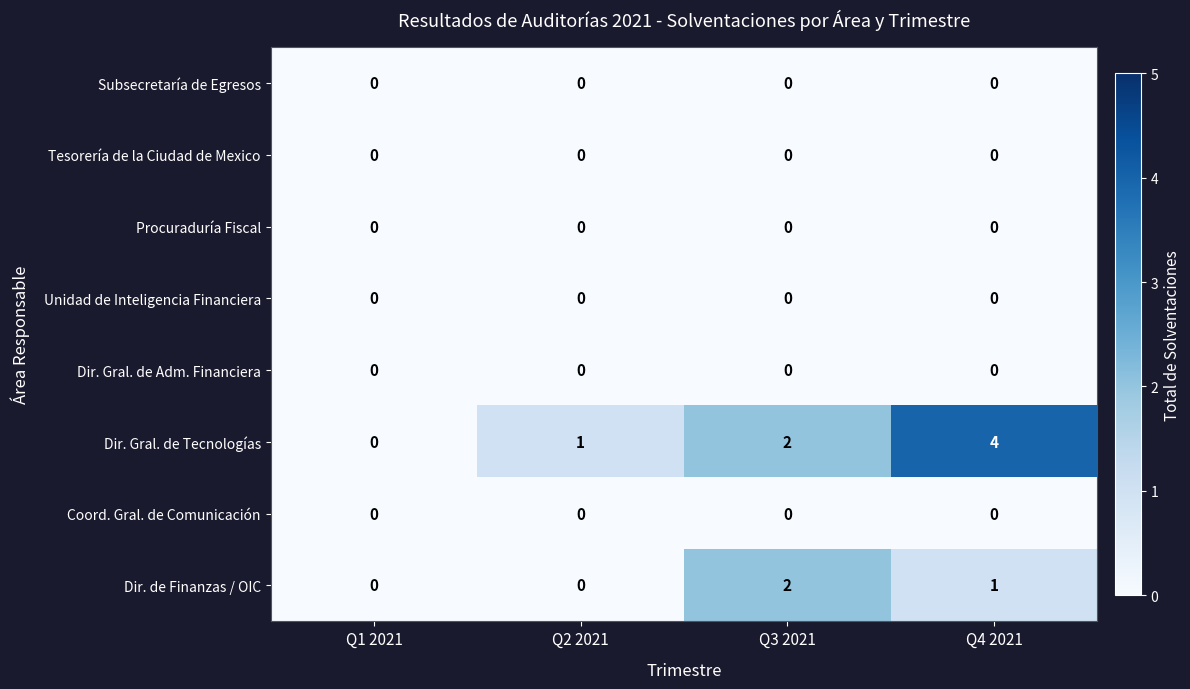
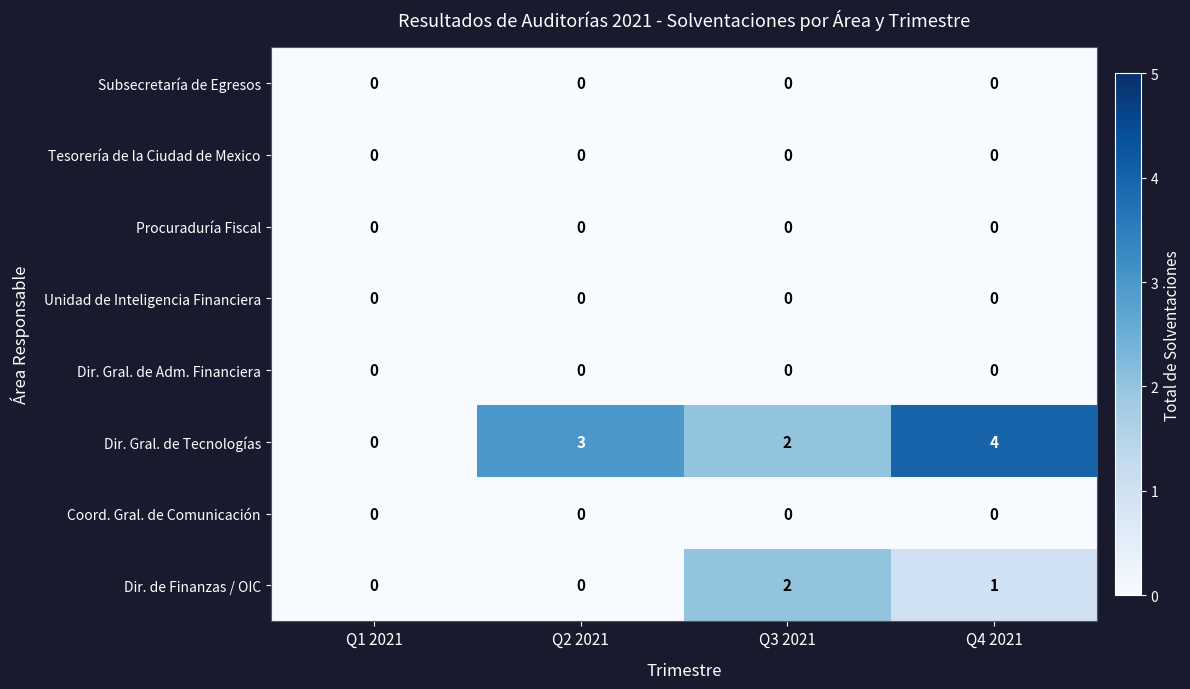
Dir. Gral. de Tecnologías, Q2 2021: 1 -> 3
